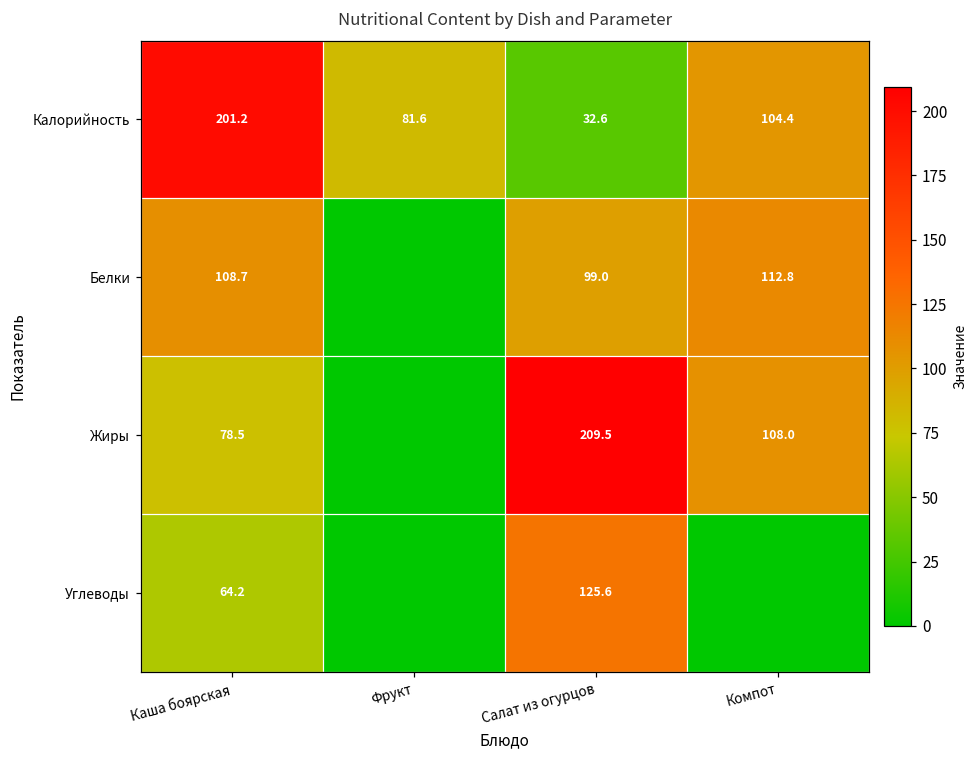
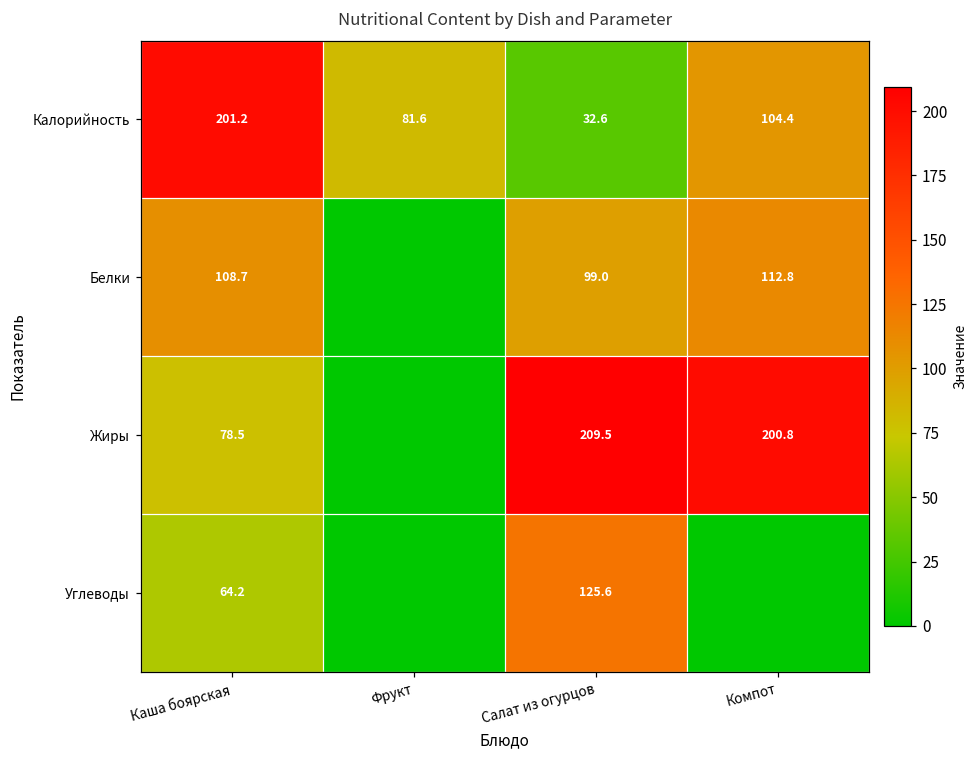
Жиры, Компот: 108.0 -> 200.8
